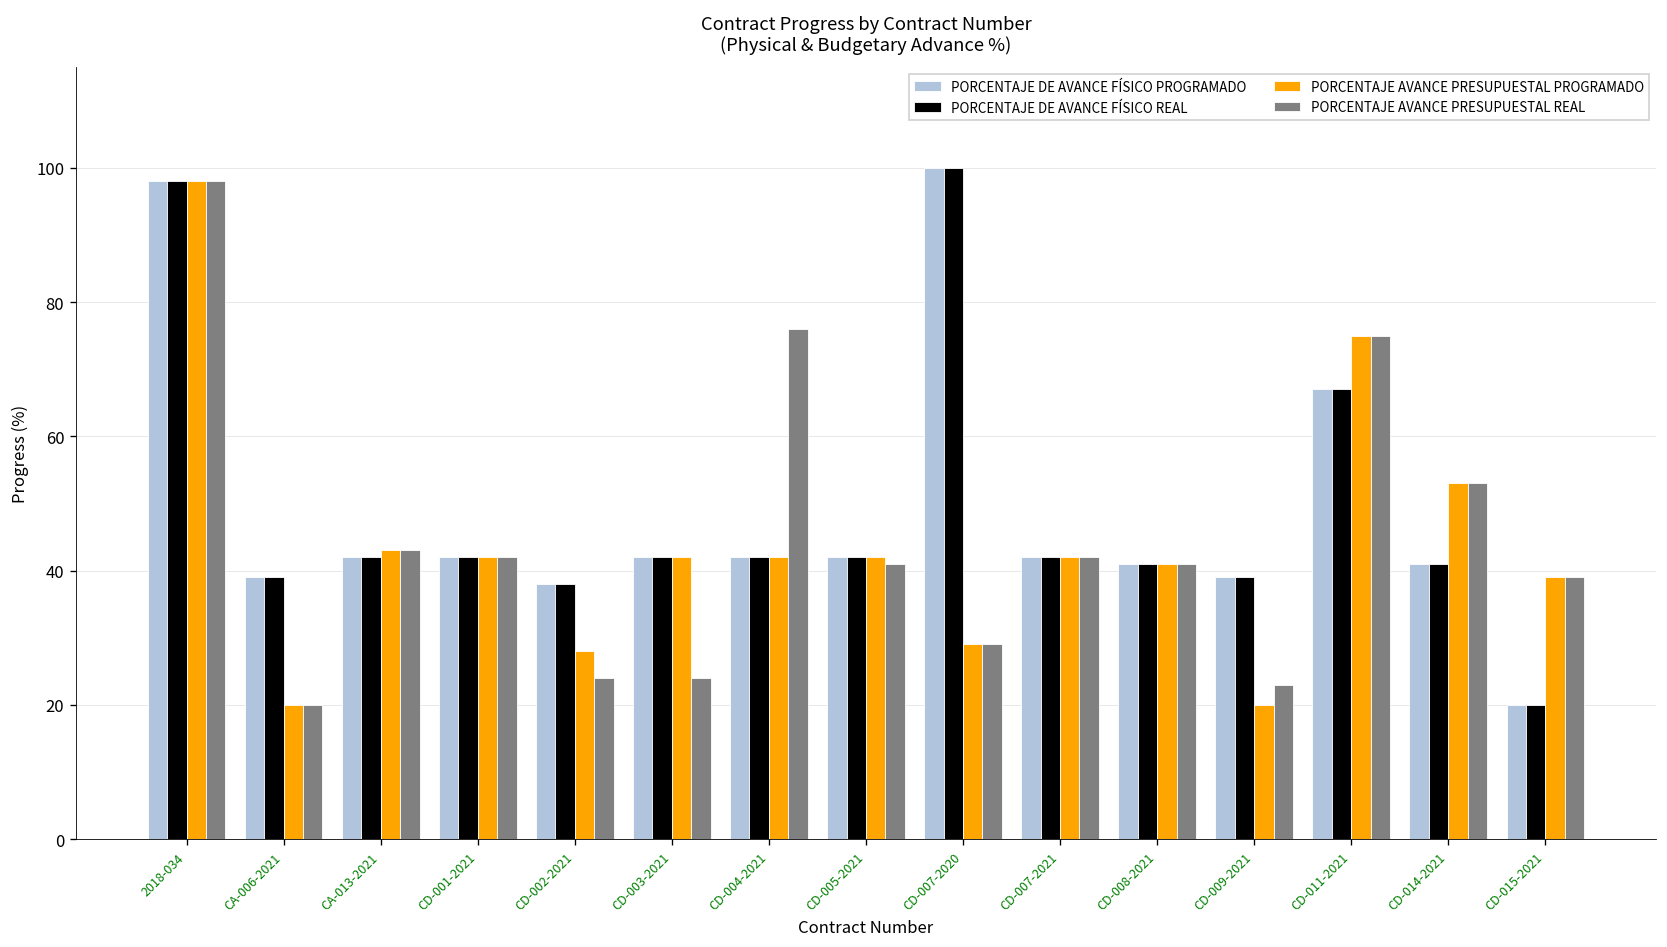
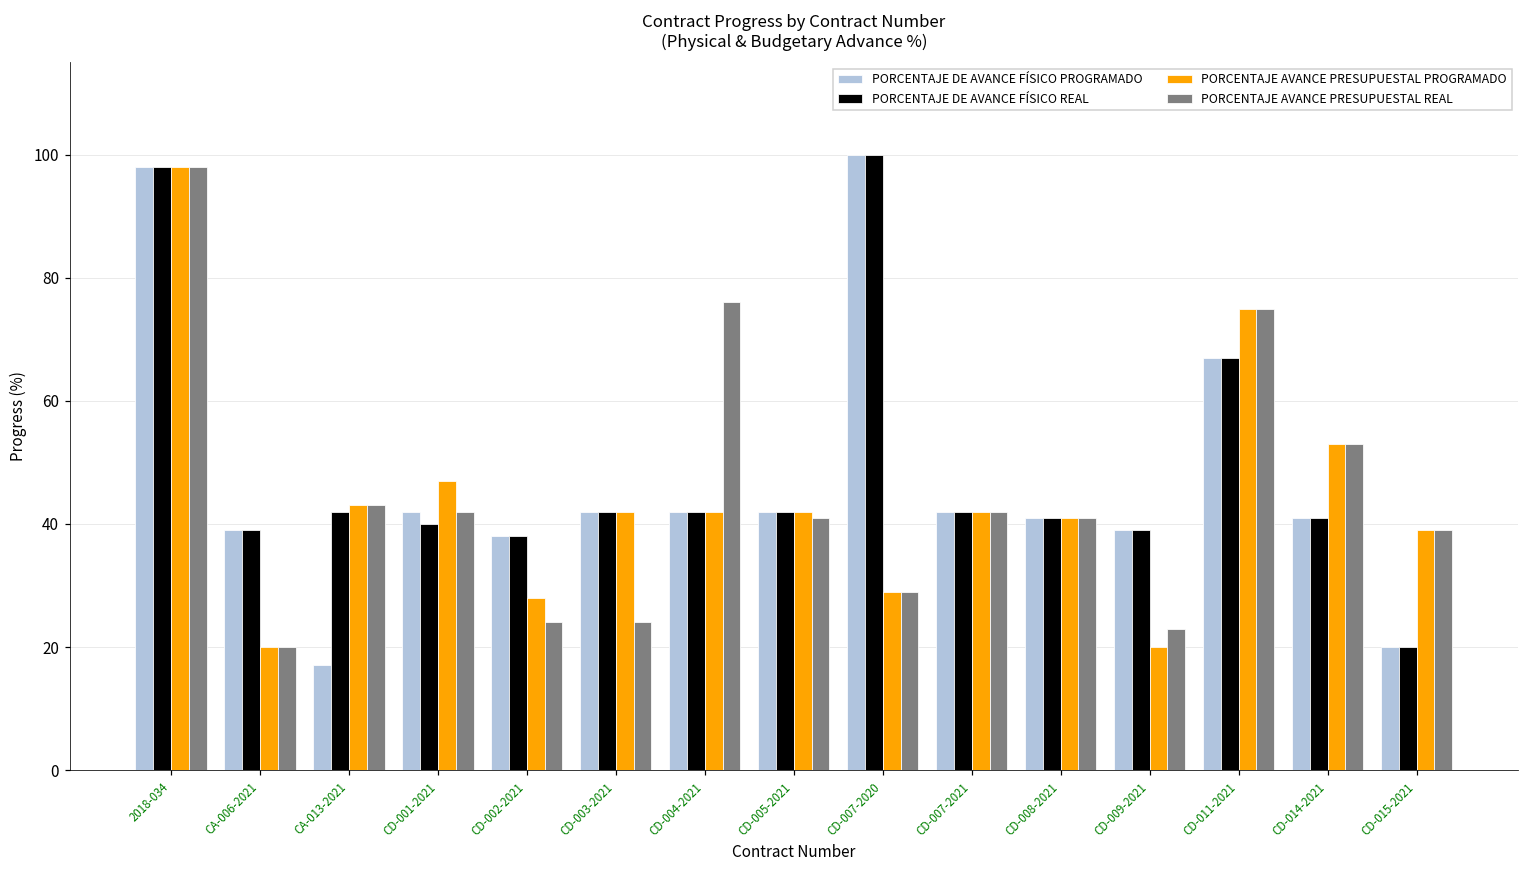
PORCENTAJE DE AVANCE FÍSICO PROGRAMADO, CA-013-2021: 42 -> 17
PORCENTAJE DE AVANCE FÍSICO REAL, CD-001-2021: 42 -> 40
PORCENTAJE AVANCE PRESUPUESTAL PROGRAMADO, CD-001-2021: 42 -> 47
